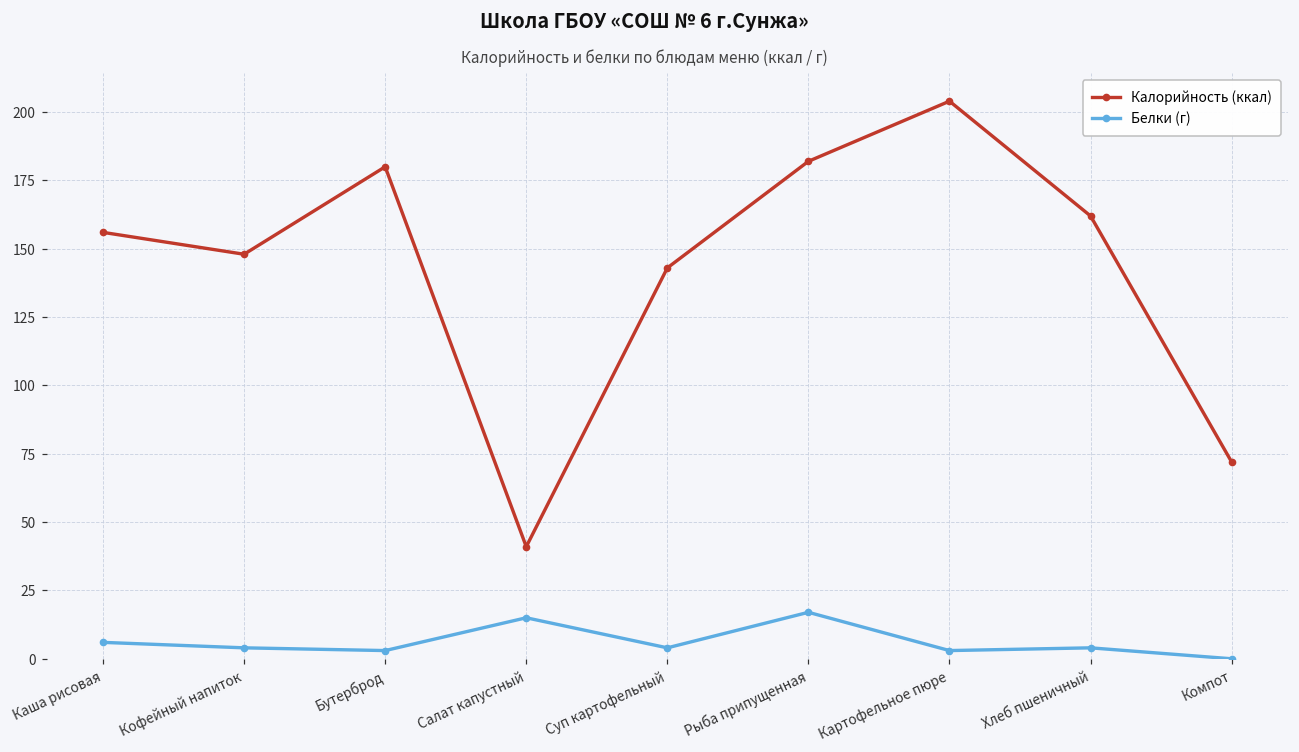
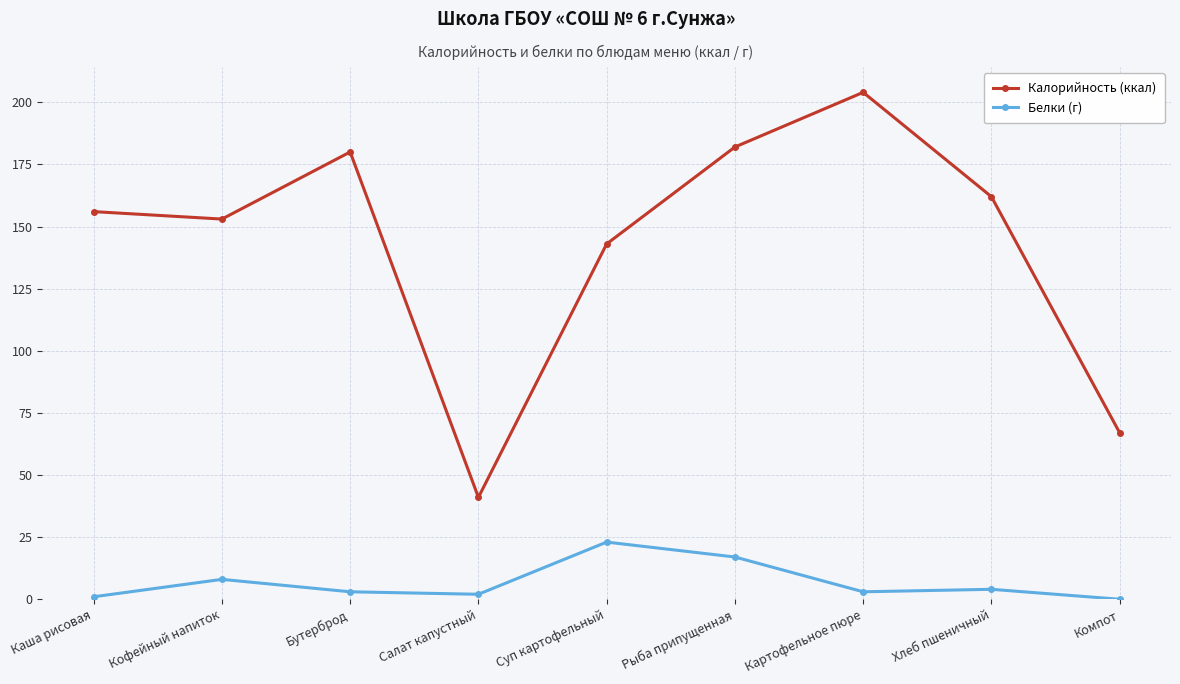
Белки (г), Каша рисовая: 6 -> 1
Калорийность (ккал), Кофейный напиток: 148 -> 153
Белки (г), Кофейный напиток: 4 -> 8
Белки (г), Салат капустный: 15 -> 2
Белки (г), Суп картофельный: 4 -> 23
Калорийность (ккал), Компот: 72 -> 67
